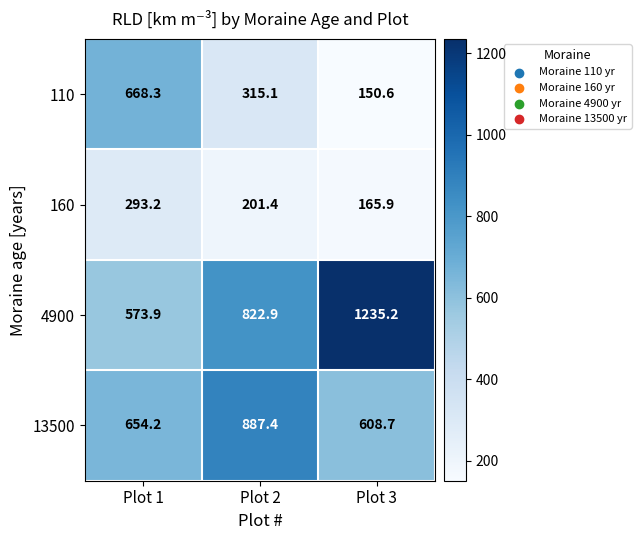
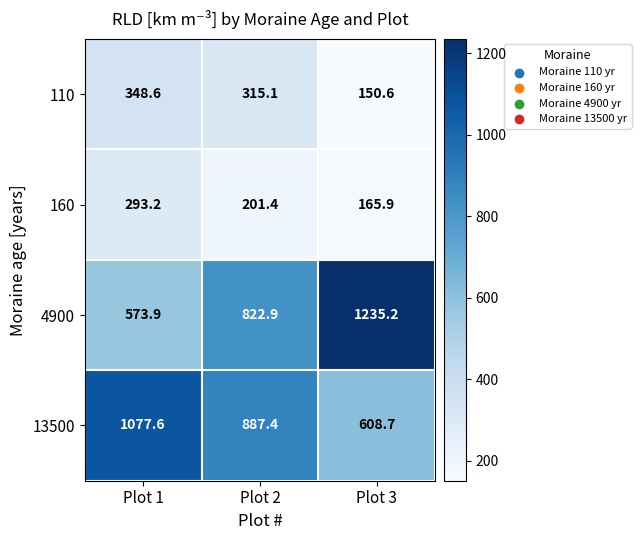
110, Plot 1: 668.3 -> 348.6
13500, Plot 1: 654.2 -> 1077.6
